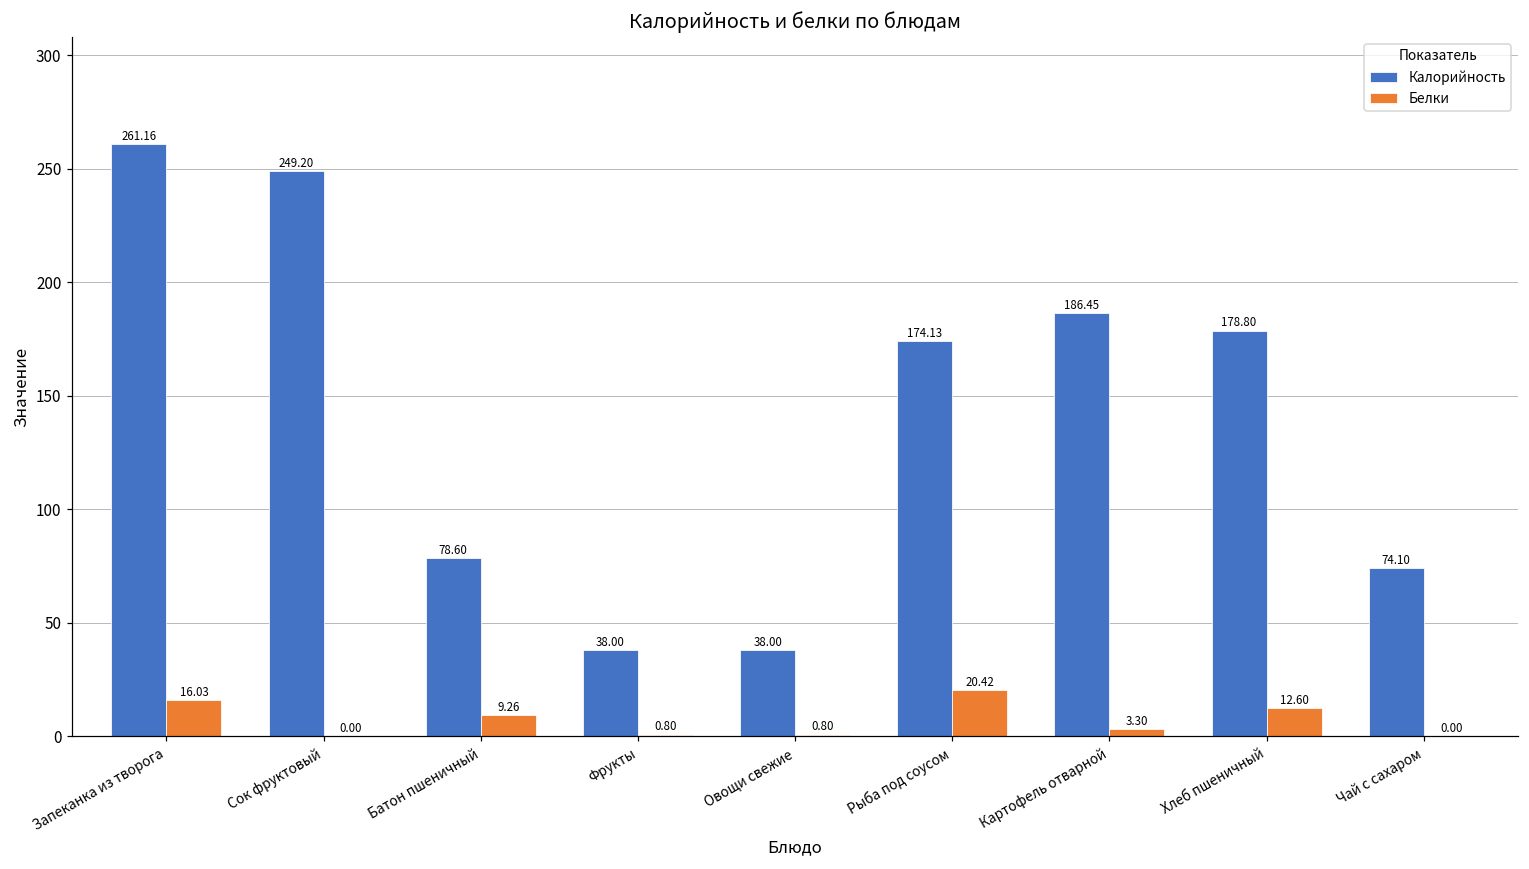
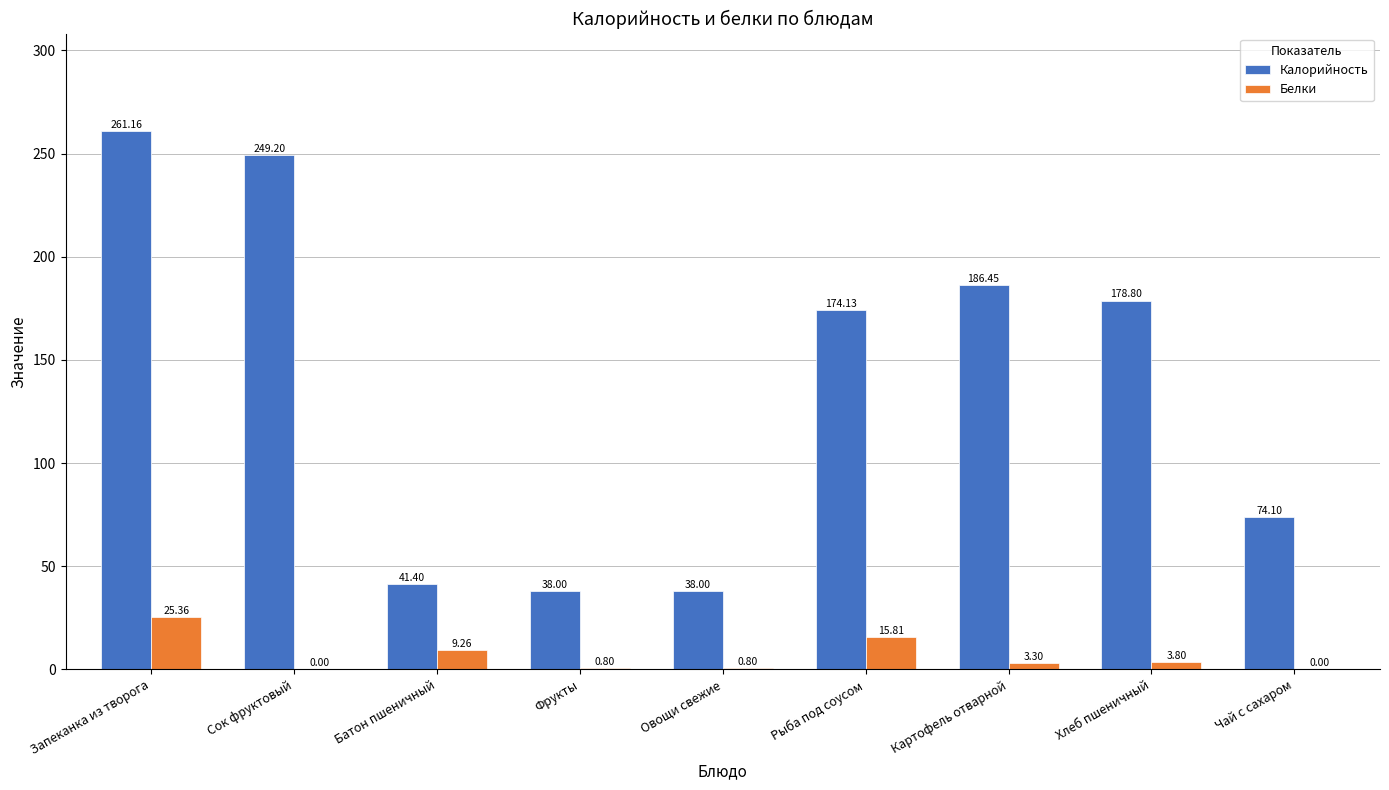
Белки, Запеканка из творога: 16.03 -> 25.36
Калорийность, Батон пшеничный: 78.60 -> 41.40
Белки, Рыба под соусом: 20.42 -> 15.81
Белки, Хлеб пшеничный: 12.60 -> 3.80
